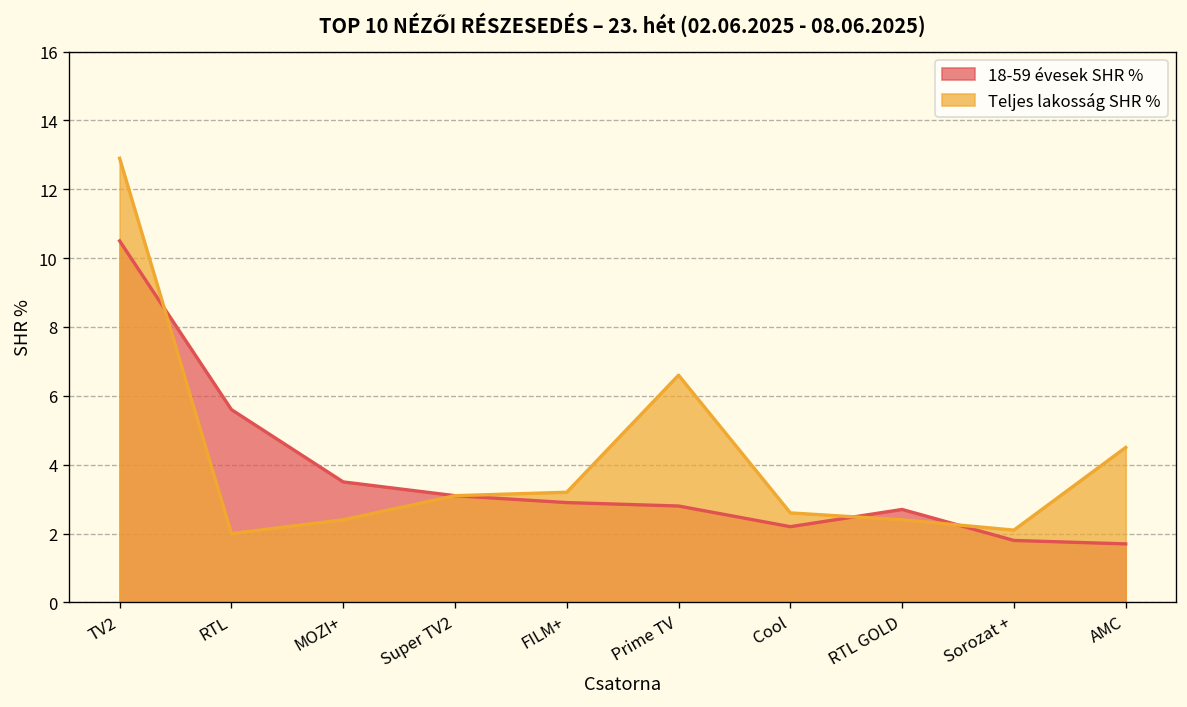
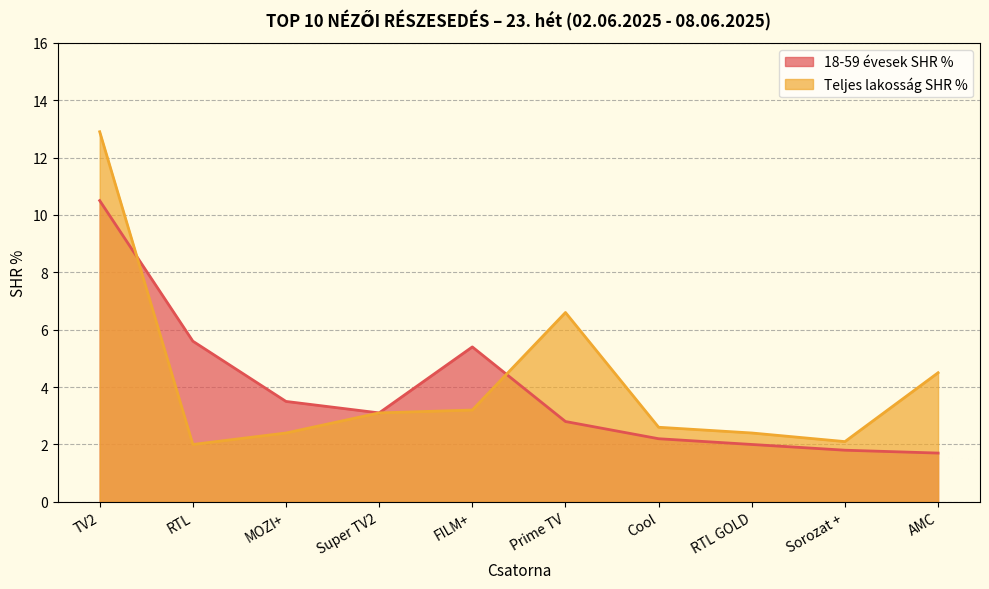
18-59 évesek SHR %, FILM+: 2.9 -> 5.4
18-59 évesek SHR %, RTL GOLD: 2.7 -> 2.0
